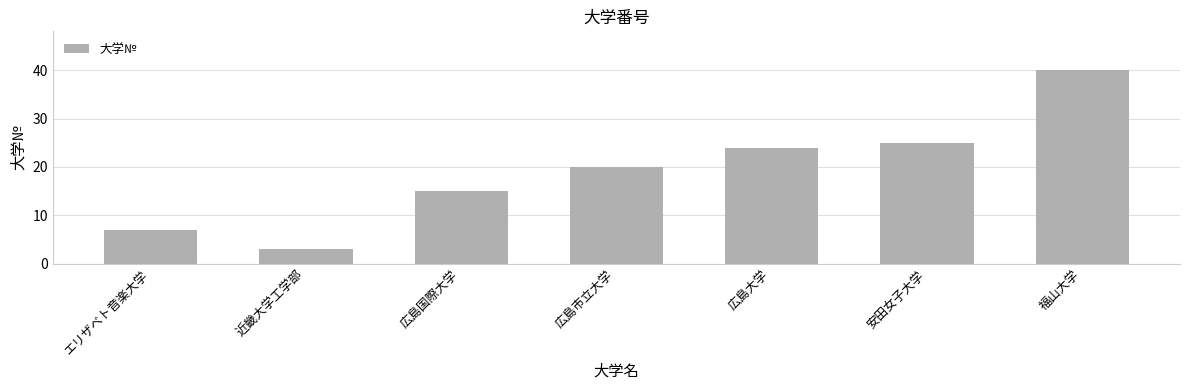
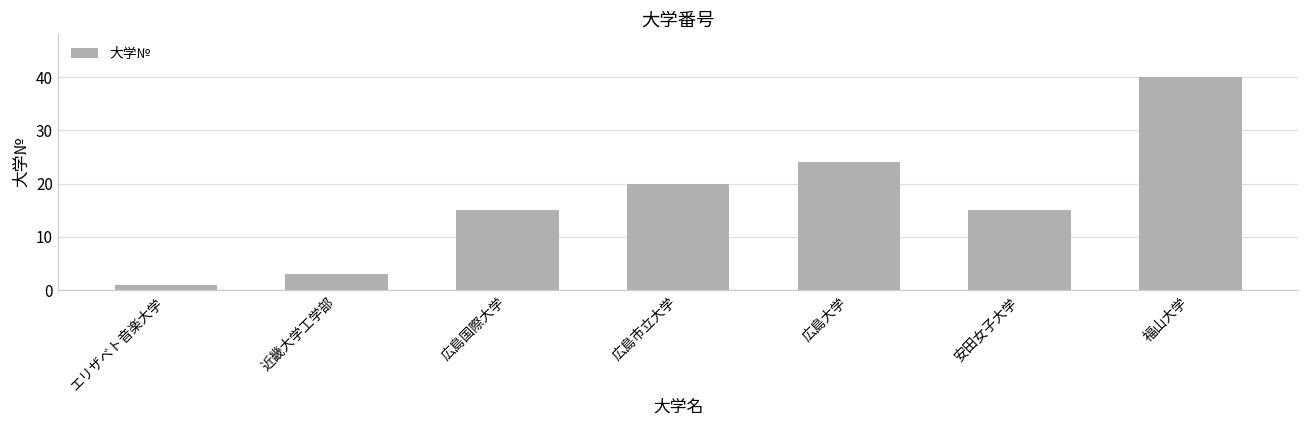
エリザベト音楽大学: 7 -> 1
安田女子大学: 25 -> 15
